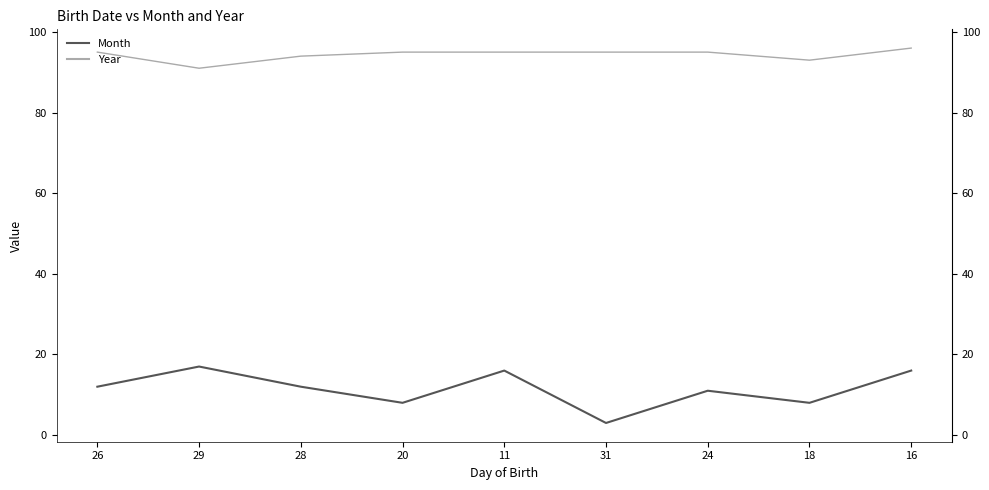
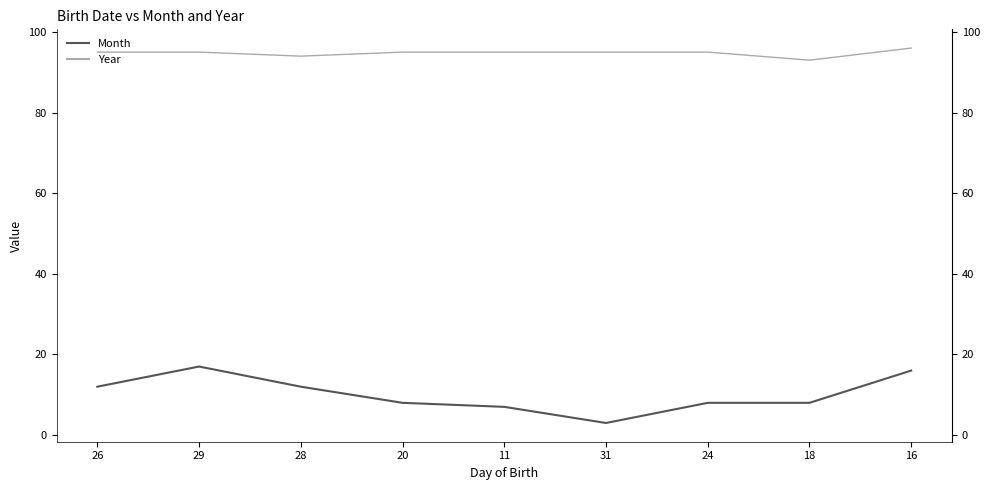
Year, 29: 91 -> 95
Month, 11: 16 -> 7
Month, 24: 11 -> 8
